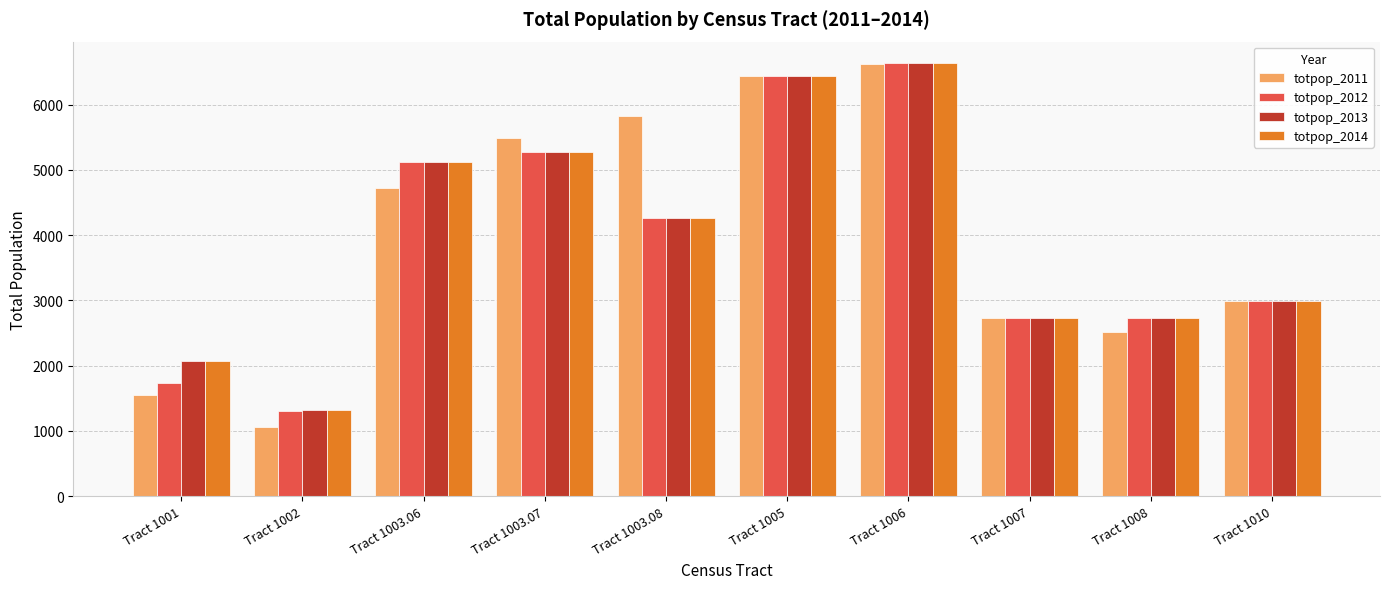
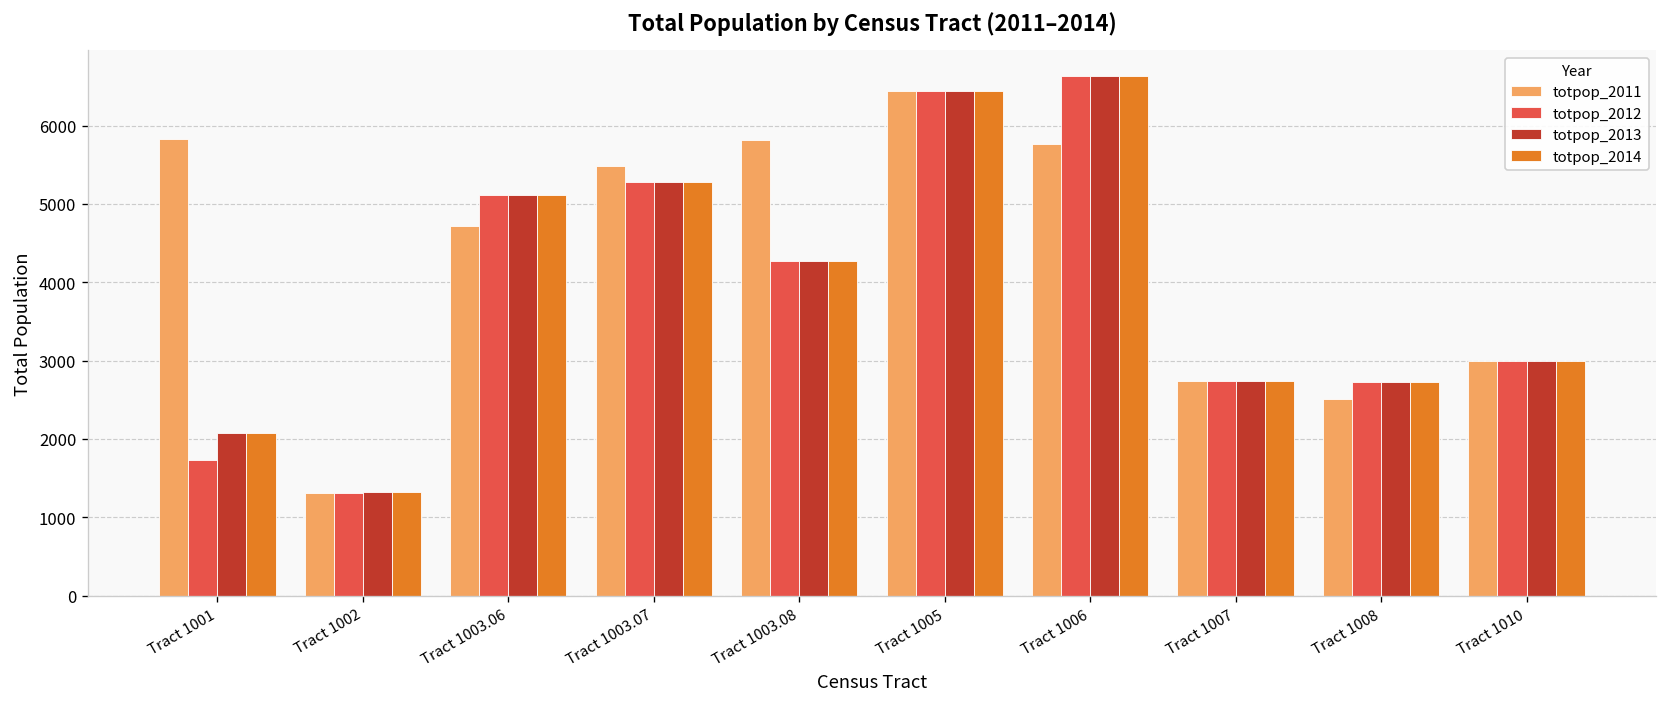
totpop_2011, Tract 1001: 1500 -> 5800
totpop_2011, Tract 1002: 1100 -> 1300
totpop_2011, Tract 1006: 6600 -> 5800
